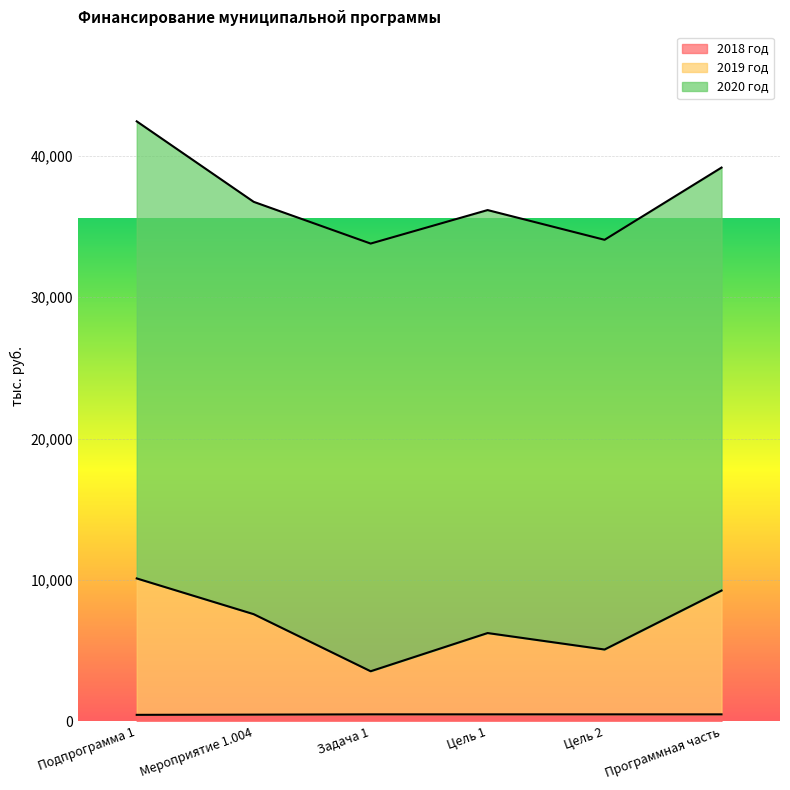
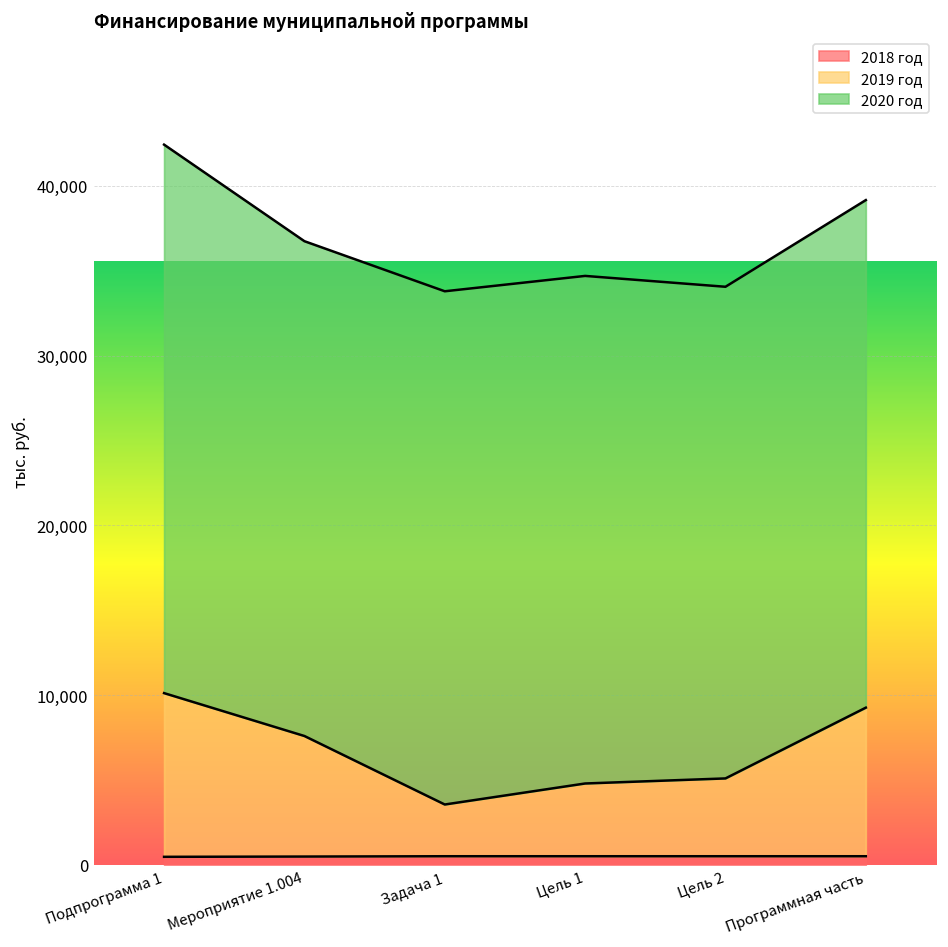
2019 год, Цель 1: 5,700 -> 4,300
